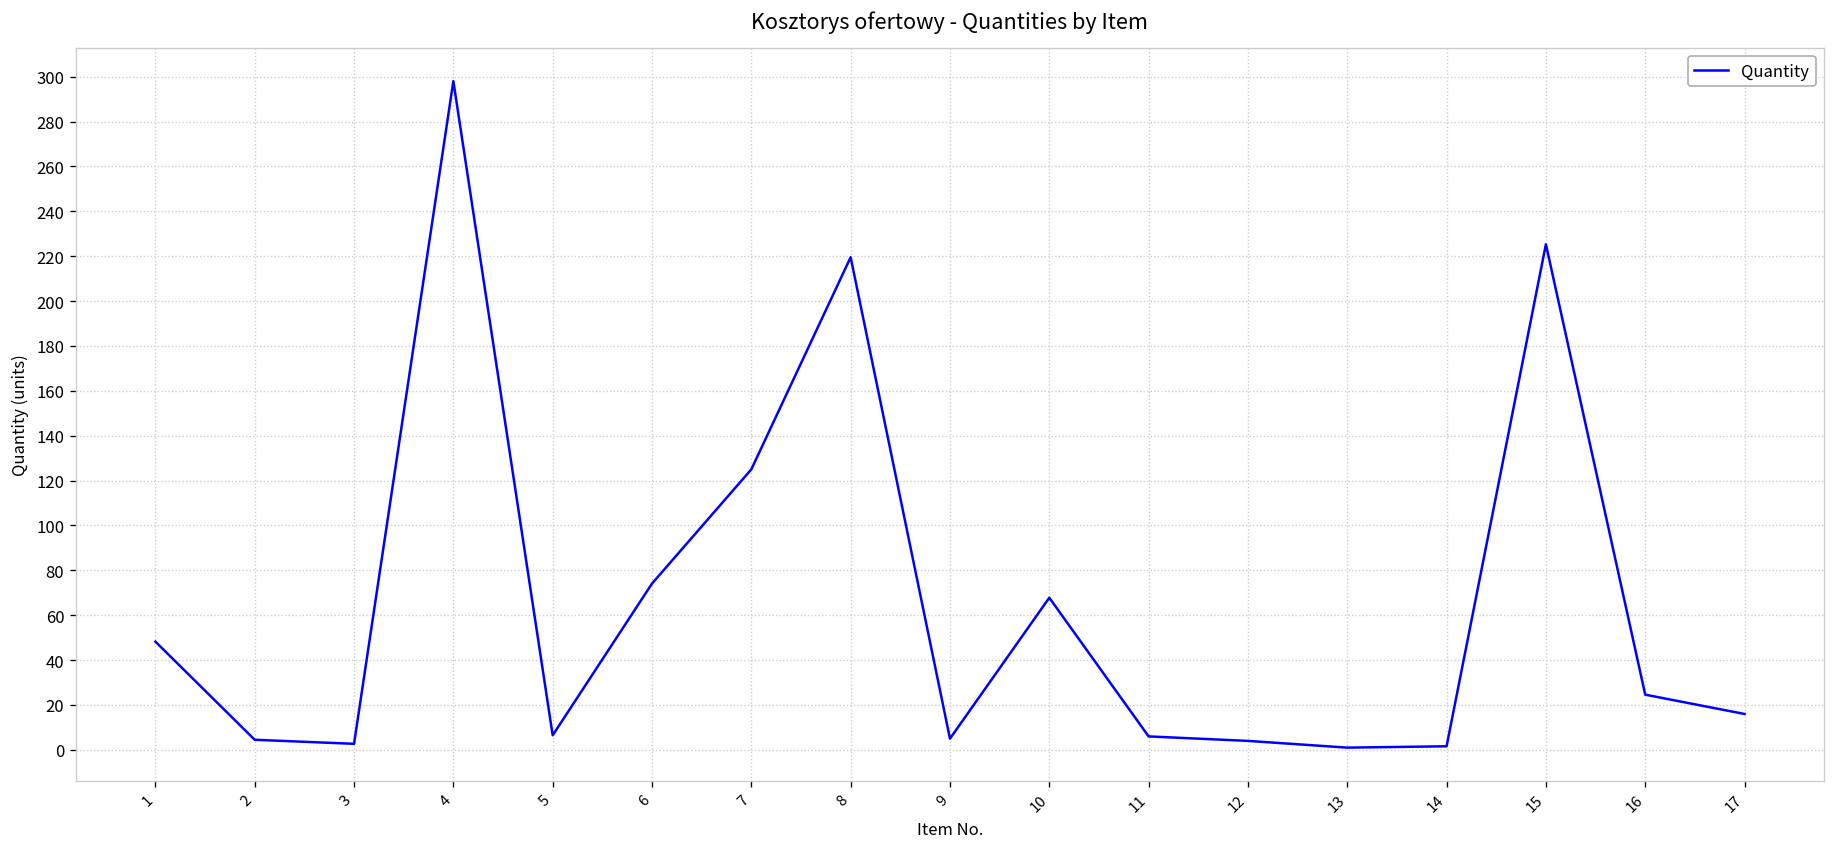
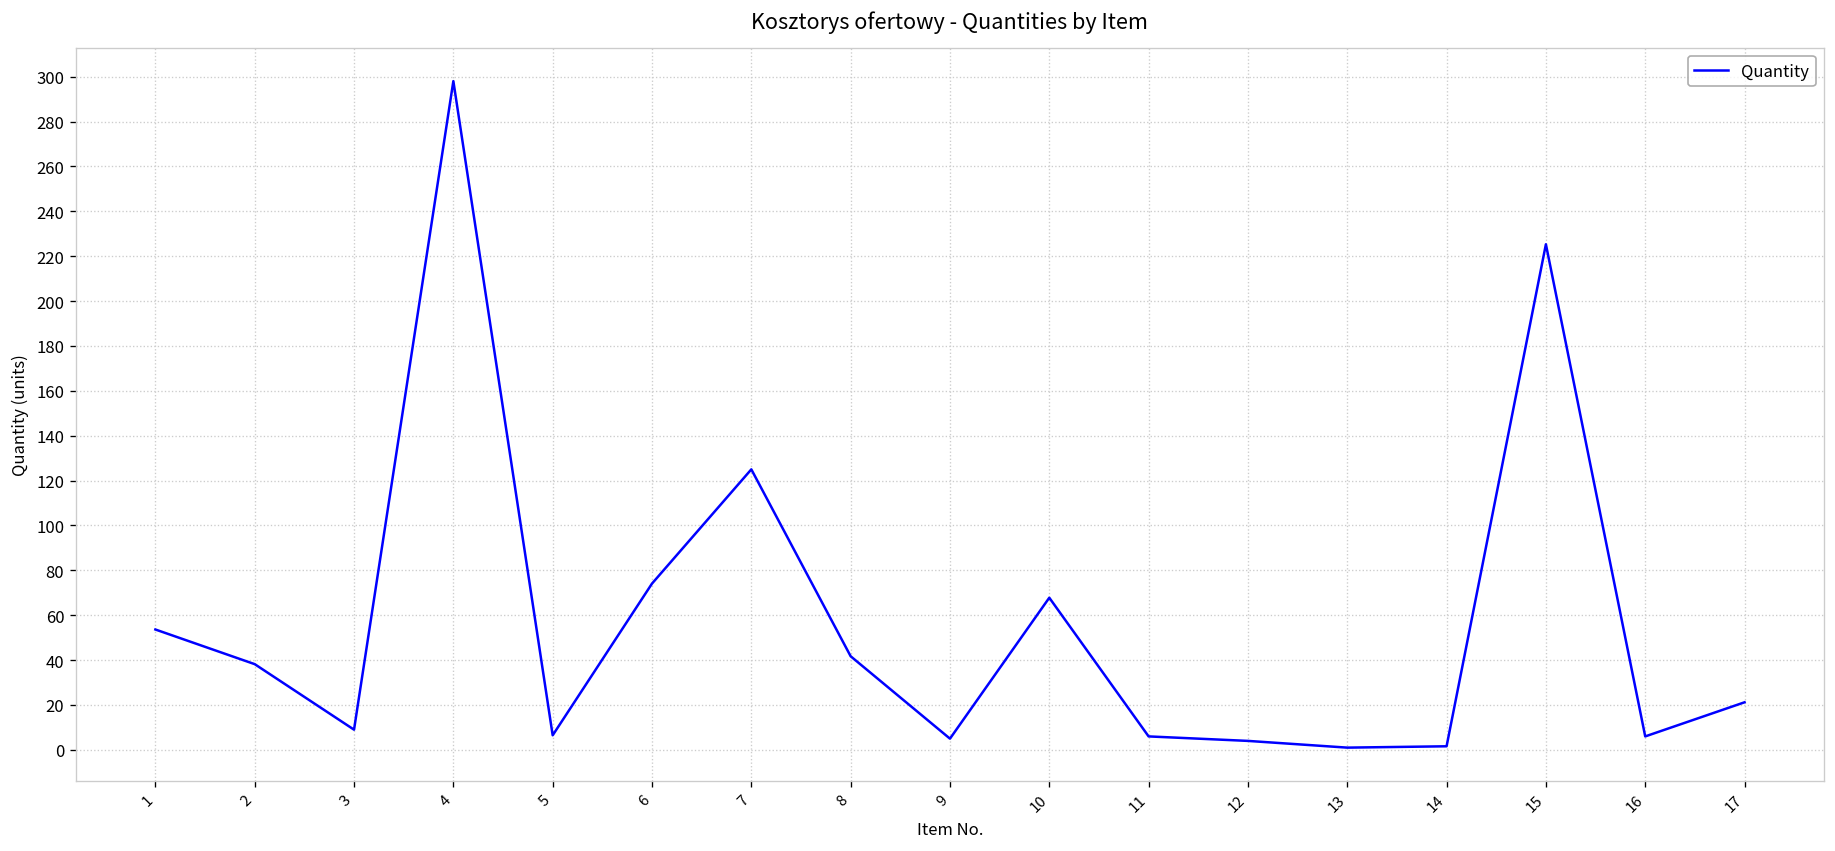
1: 48 -> 54
2: 5 -> 38
3: 3 -> 9
8: 220 -> 42
16: 25 -> 6
17: 16 -> 21
